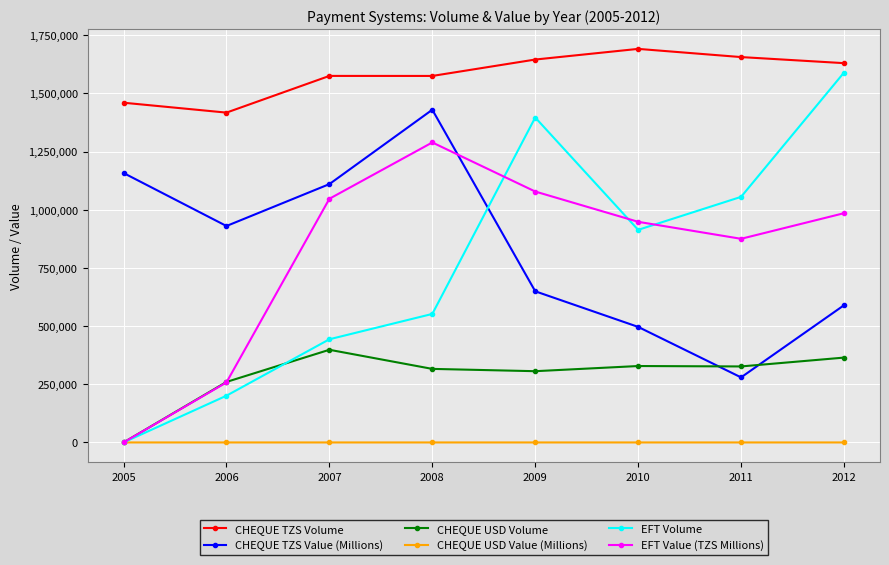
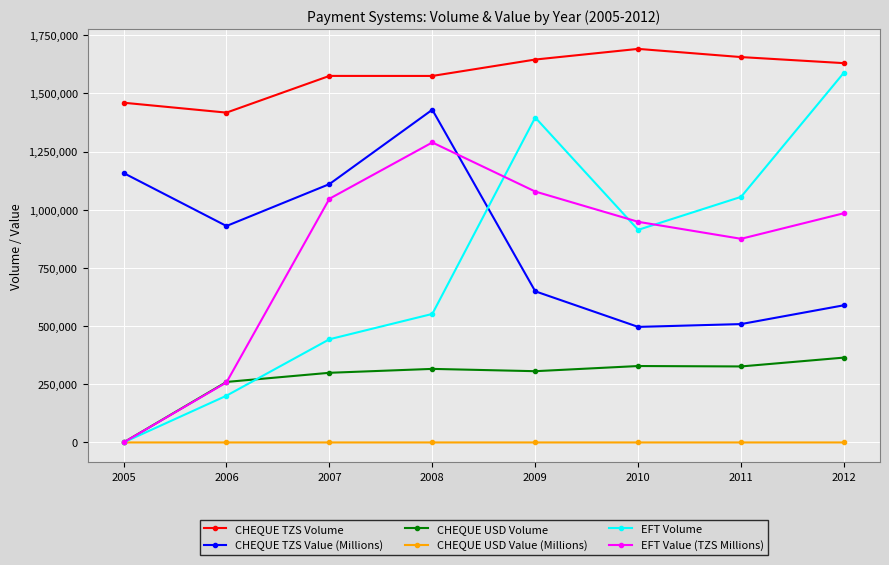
CHEQUE USD Volume, 2007: 400,000 -> 300,000
CHEQUE TZS Value (Millions), 2011: 280,000 -> 510,000
